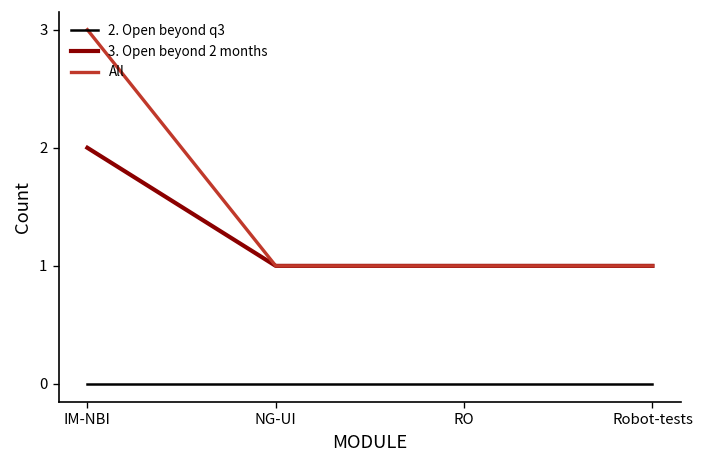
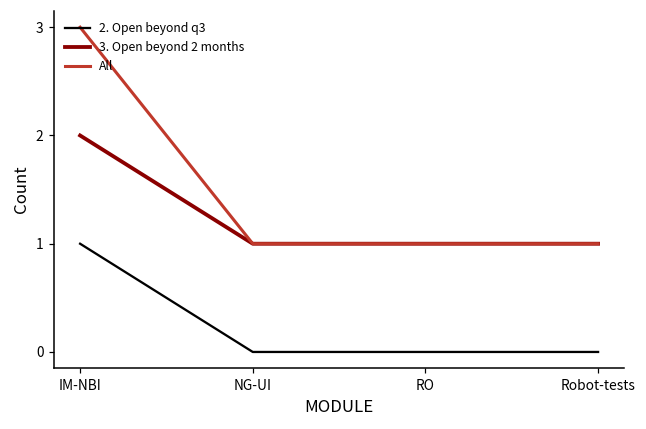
2. Open beyond q3, IM-NBI: 0 -> 1
